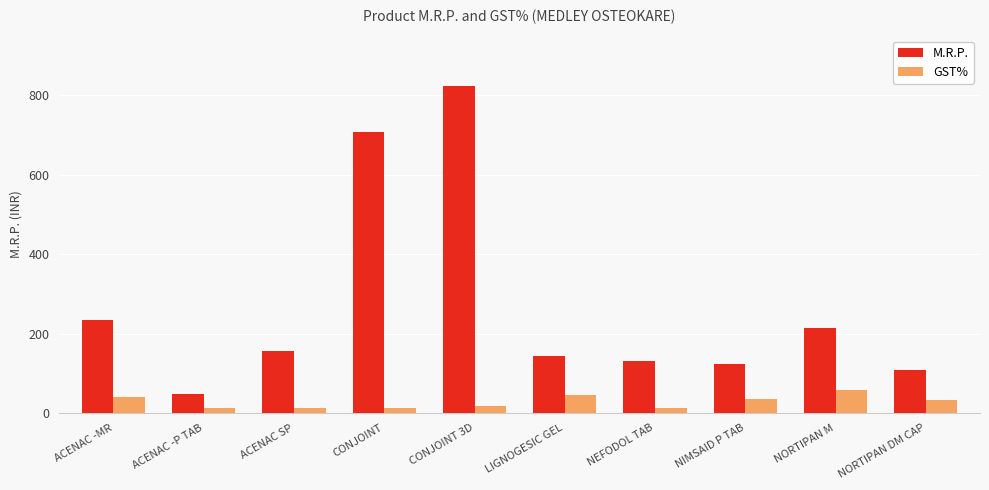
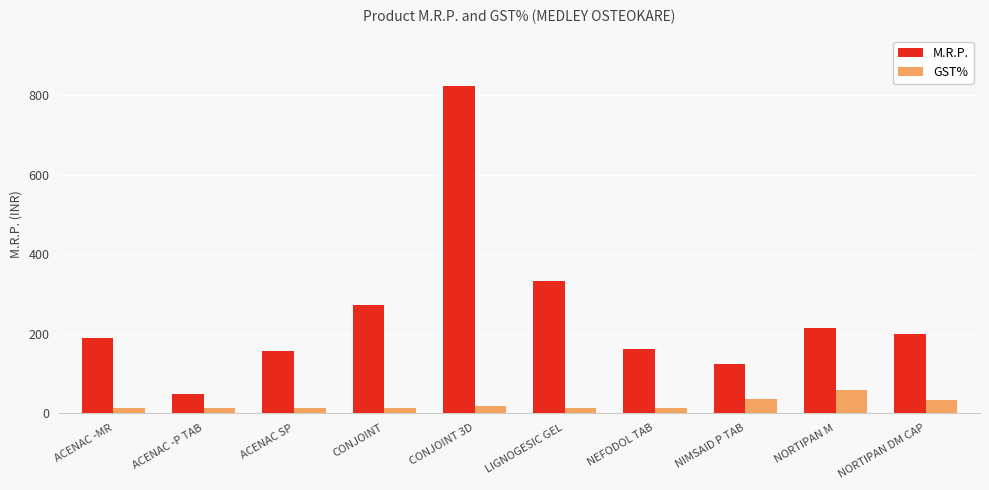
M.R.P., ACENAC -MR: 240 -> 190
GST%, ACENAC -MR: 40 -> 10
M.R.P., CONJOINT: 710 -> 270
M.R.P., LIGNOGESIC GEL: 140 -> 330
GST%, LIGNOGESIC GEL: 50 -> 10
M.R.P., NEFODOL TAB: 130 -> 160
M.R.P., NORTIPAN DM CAP: 110 -> 200
